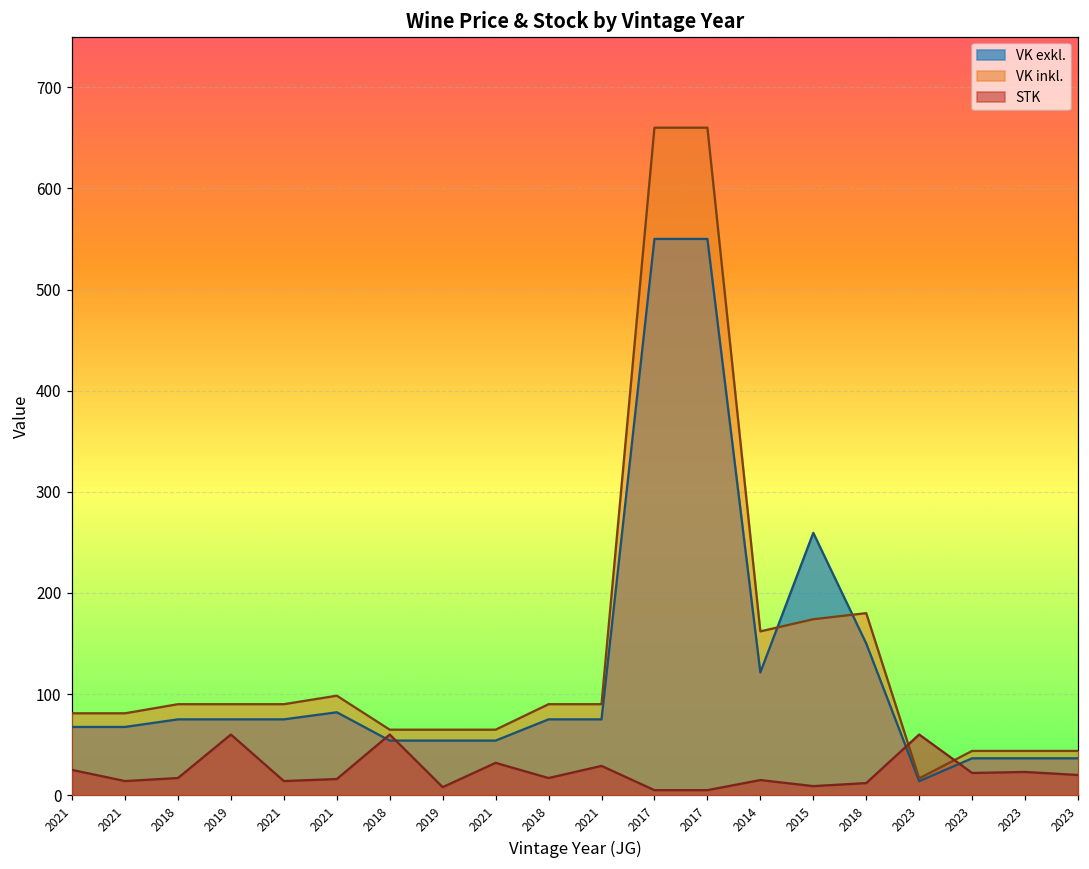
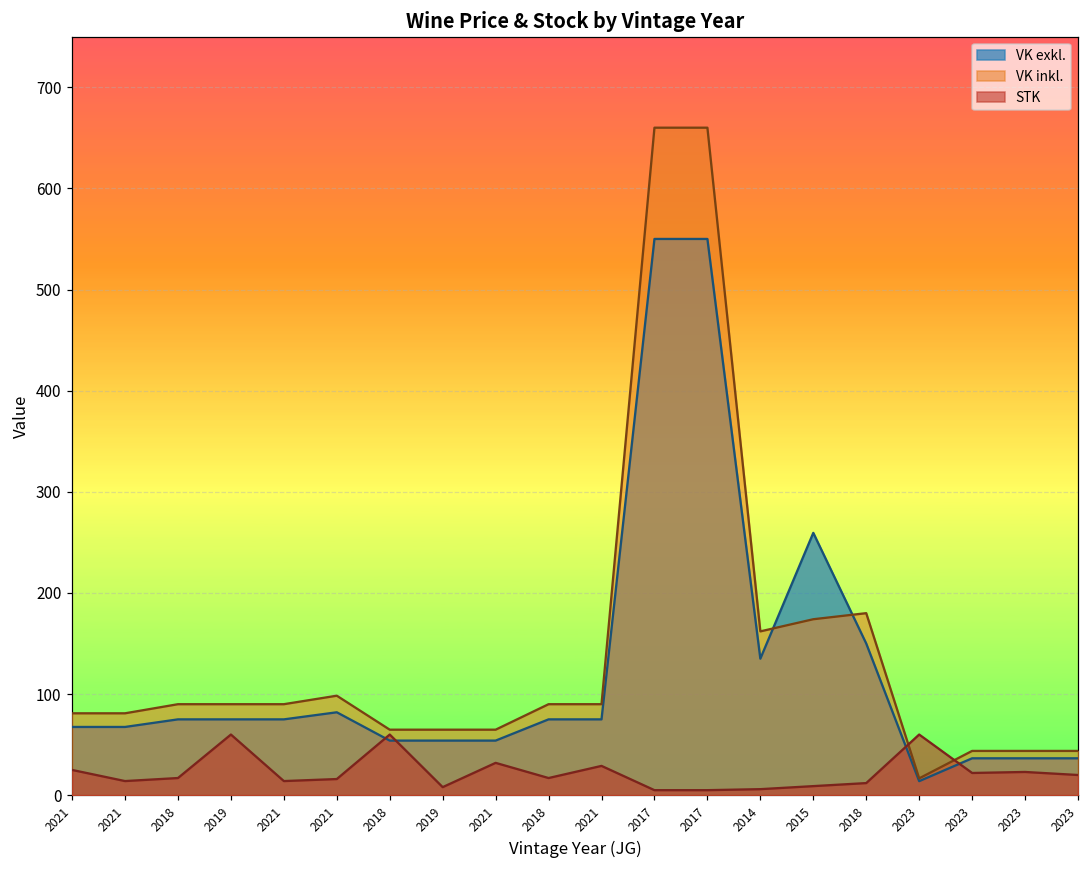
VK exkl., 2014: 120 -> 140
STK, 2014: 20 -> 10
